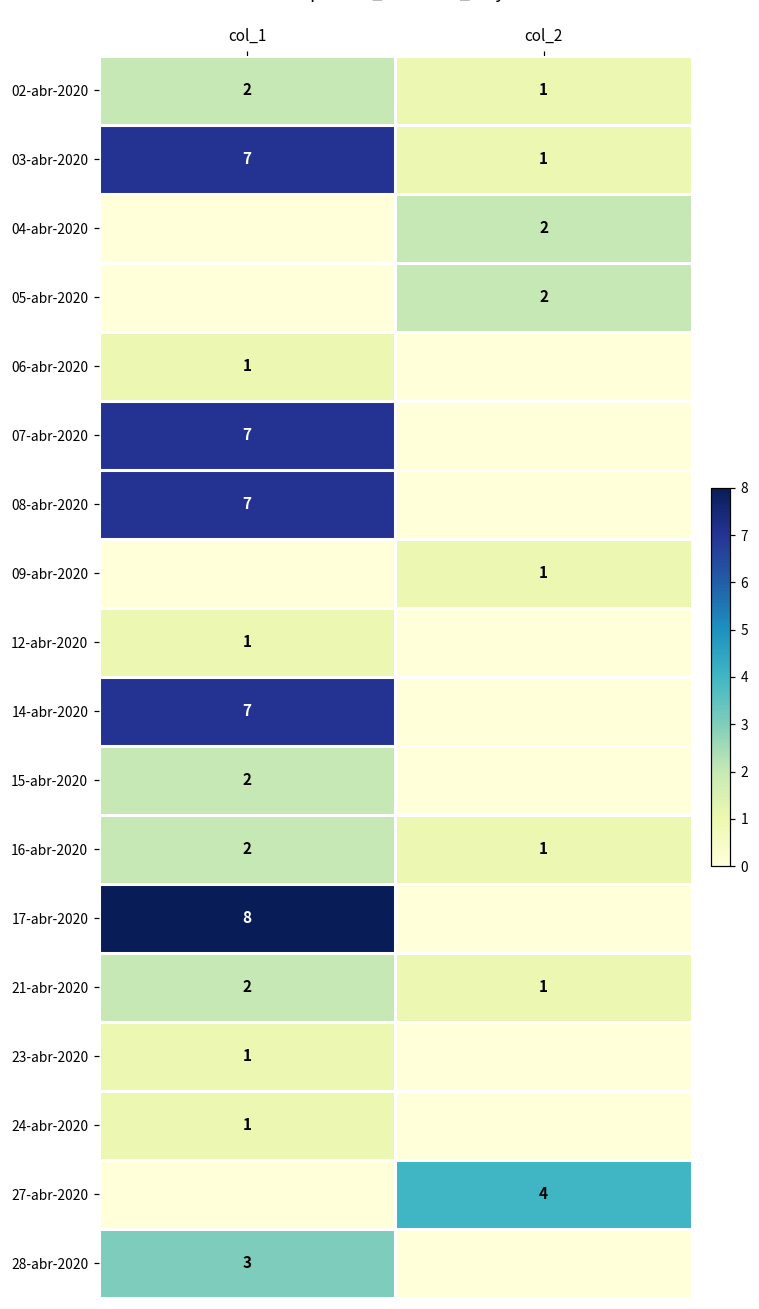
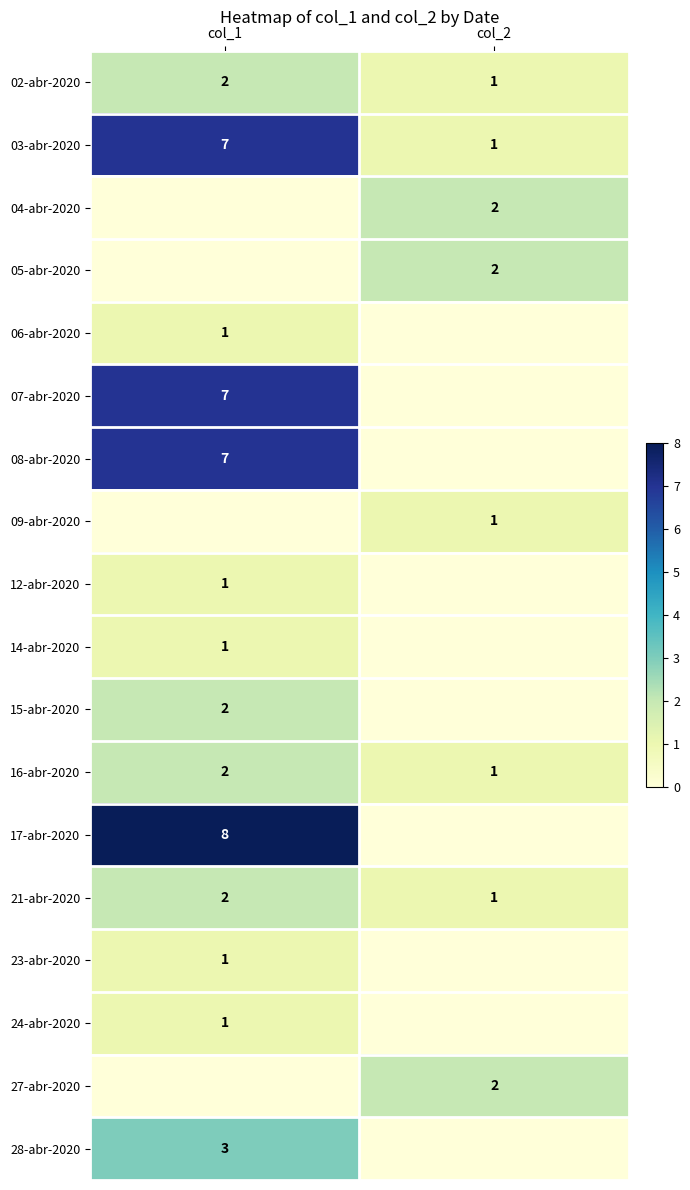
14-abr-2020, col_1: 7 -> 1
27-abr-2020, col_2: 4 -> 2
